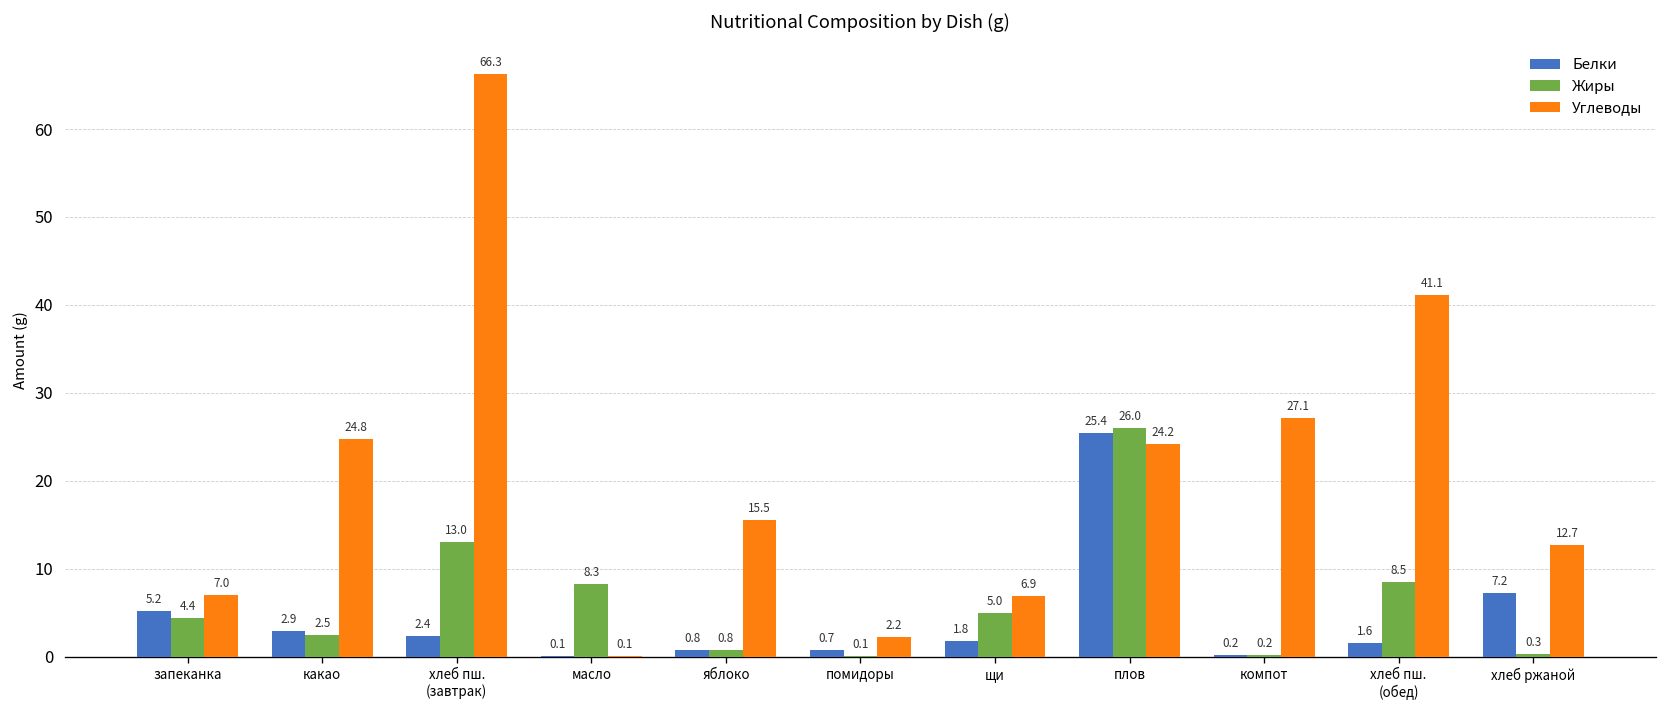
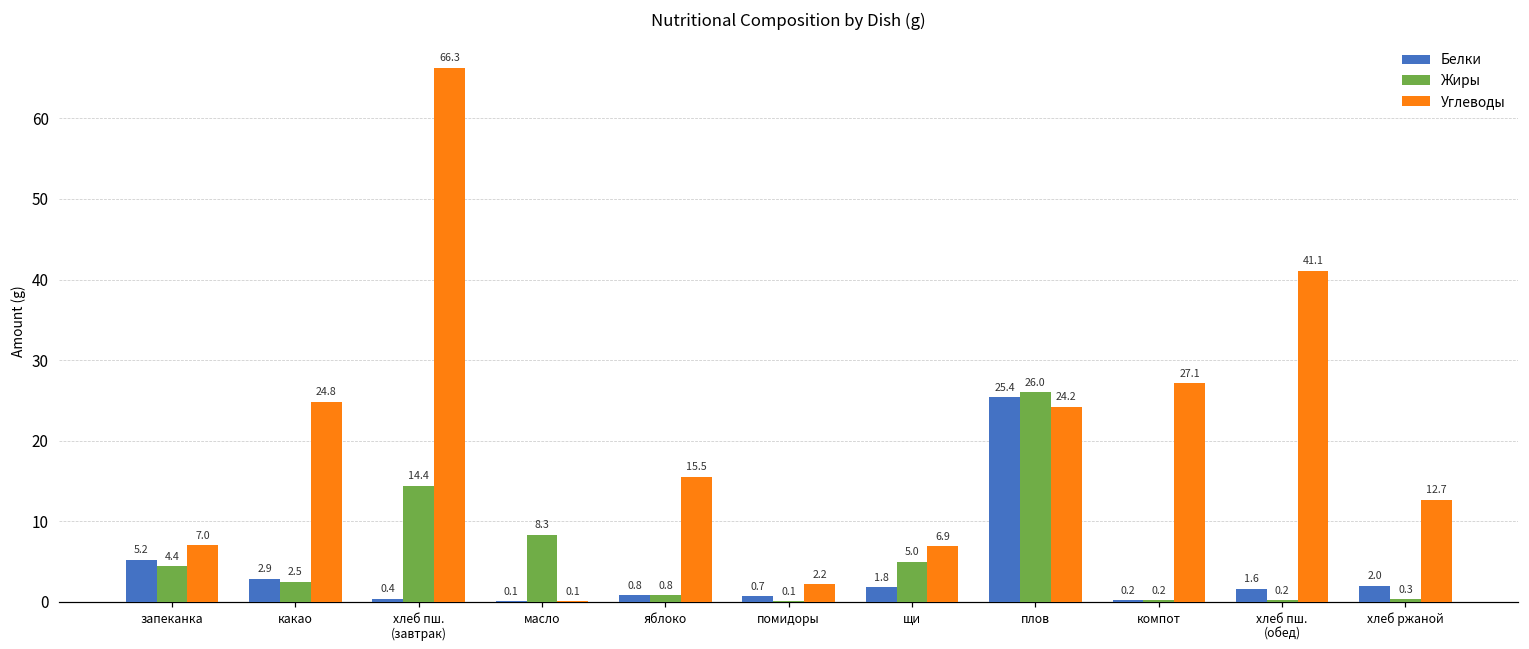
Белки, хлеб пш. (завтрак): 2.4 -> 0.4
Жиры, хлеб пш. (завтрак): 13.0 -> 14.4
Жиры, хлеб пш. (обед): 8.5 -> 0.2
Белки, хлеб ржаной: 7.2 -> 2.0
